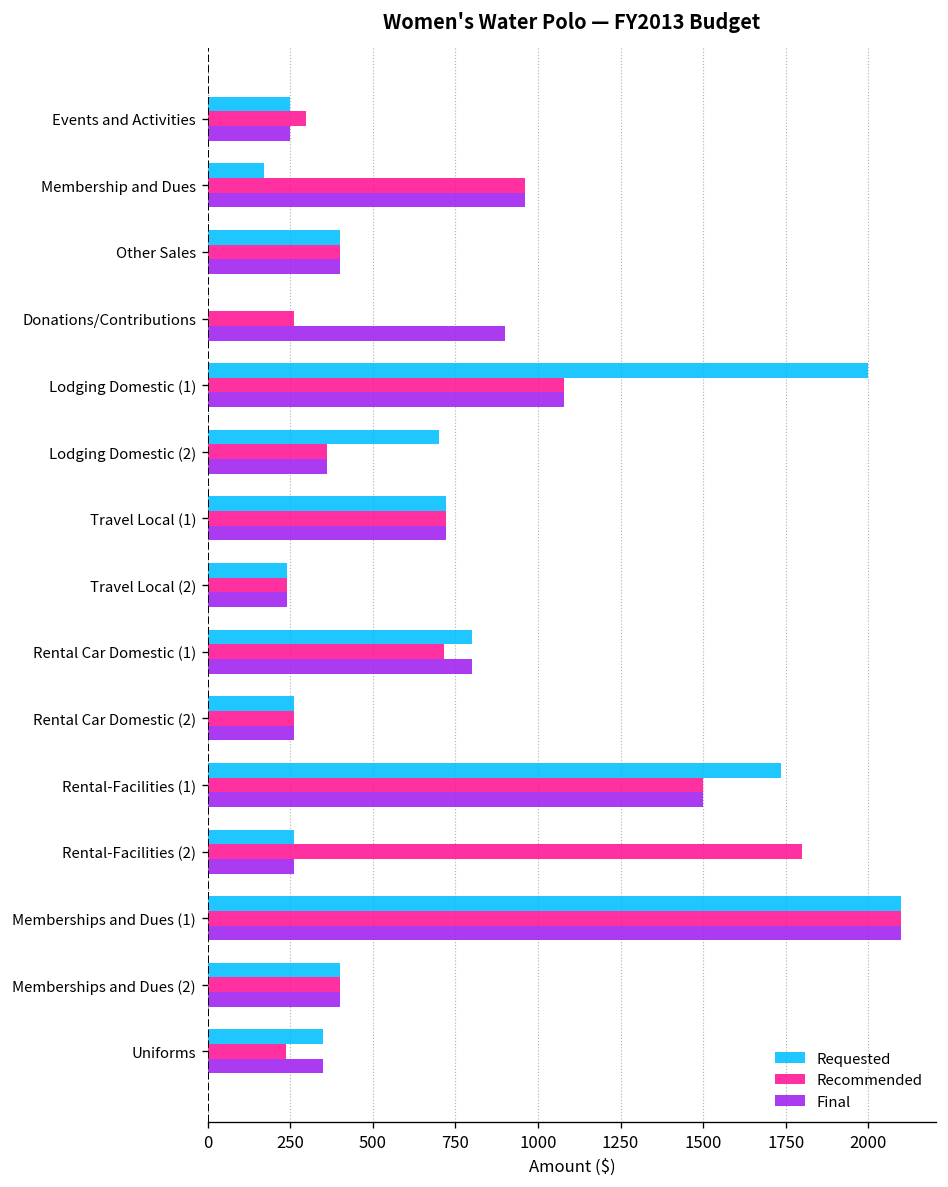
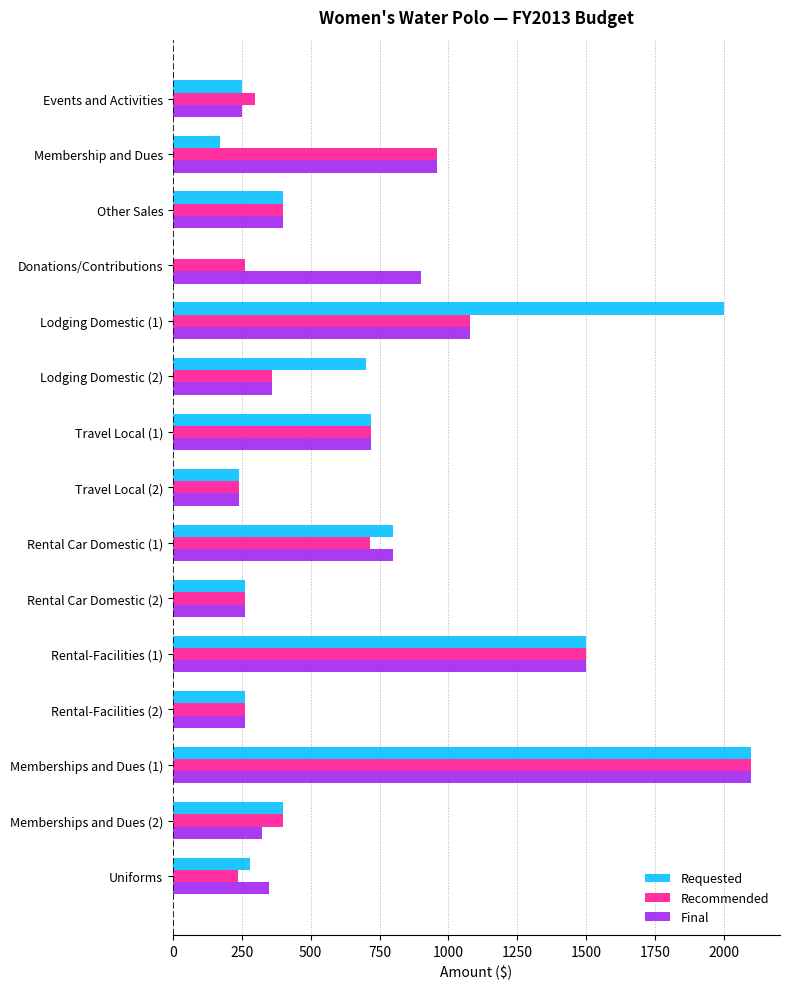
Requested, Rental-Facilities (1): 1730 -> 1500
Recommended, Rental-Facilities (2): 1800 -> 260
Final, Memberships and Dues (2): 400 -> 320
Requested, Uniforms: 350 -> 280
